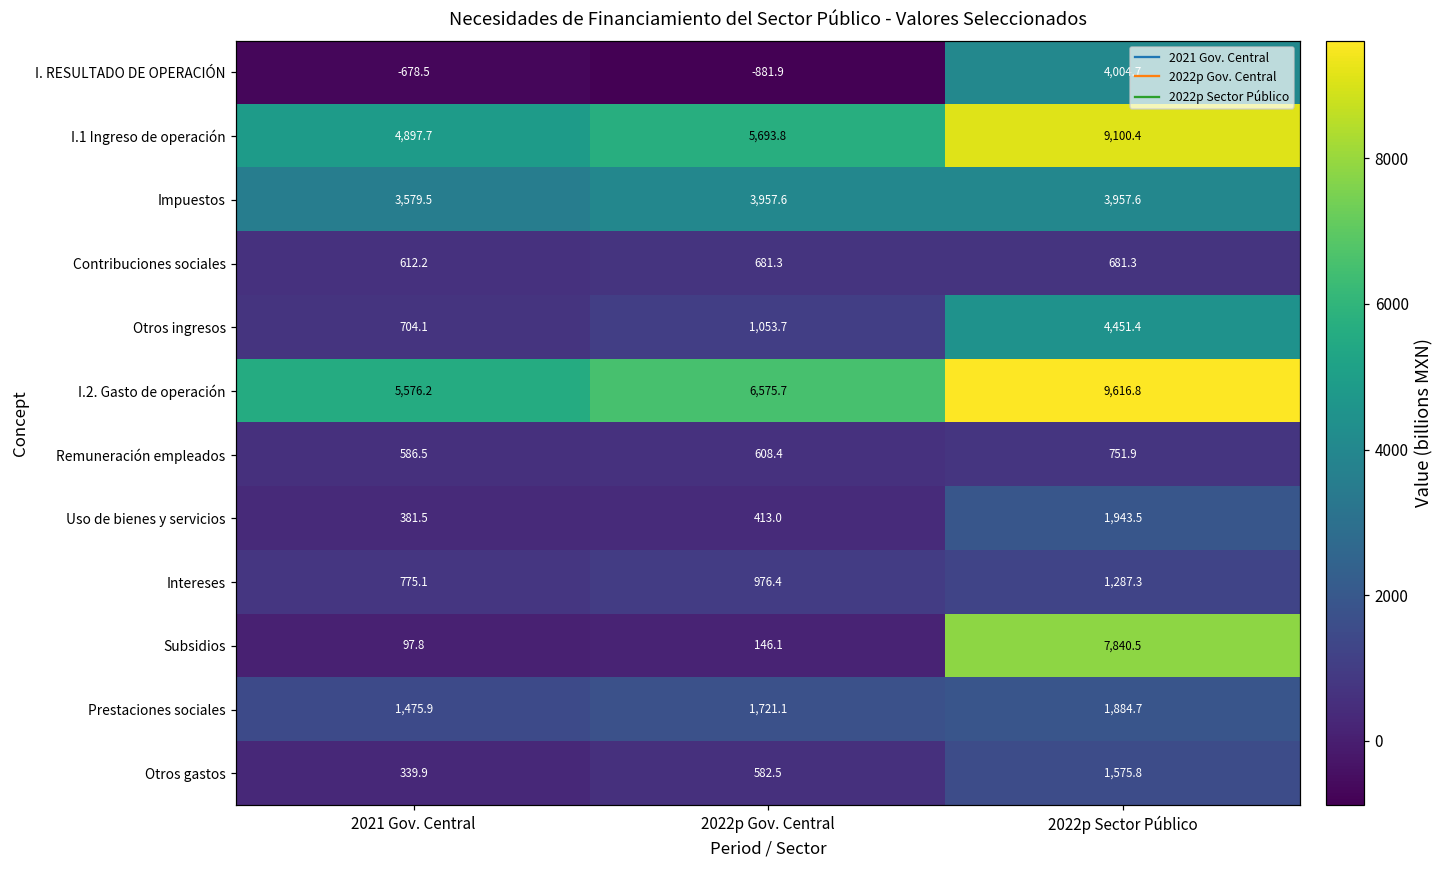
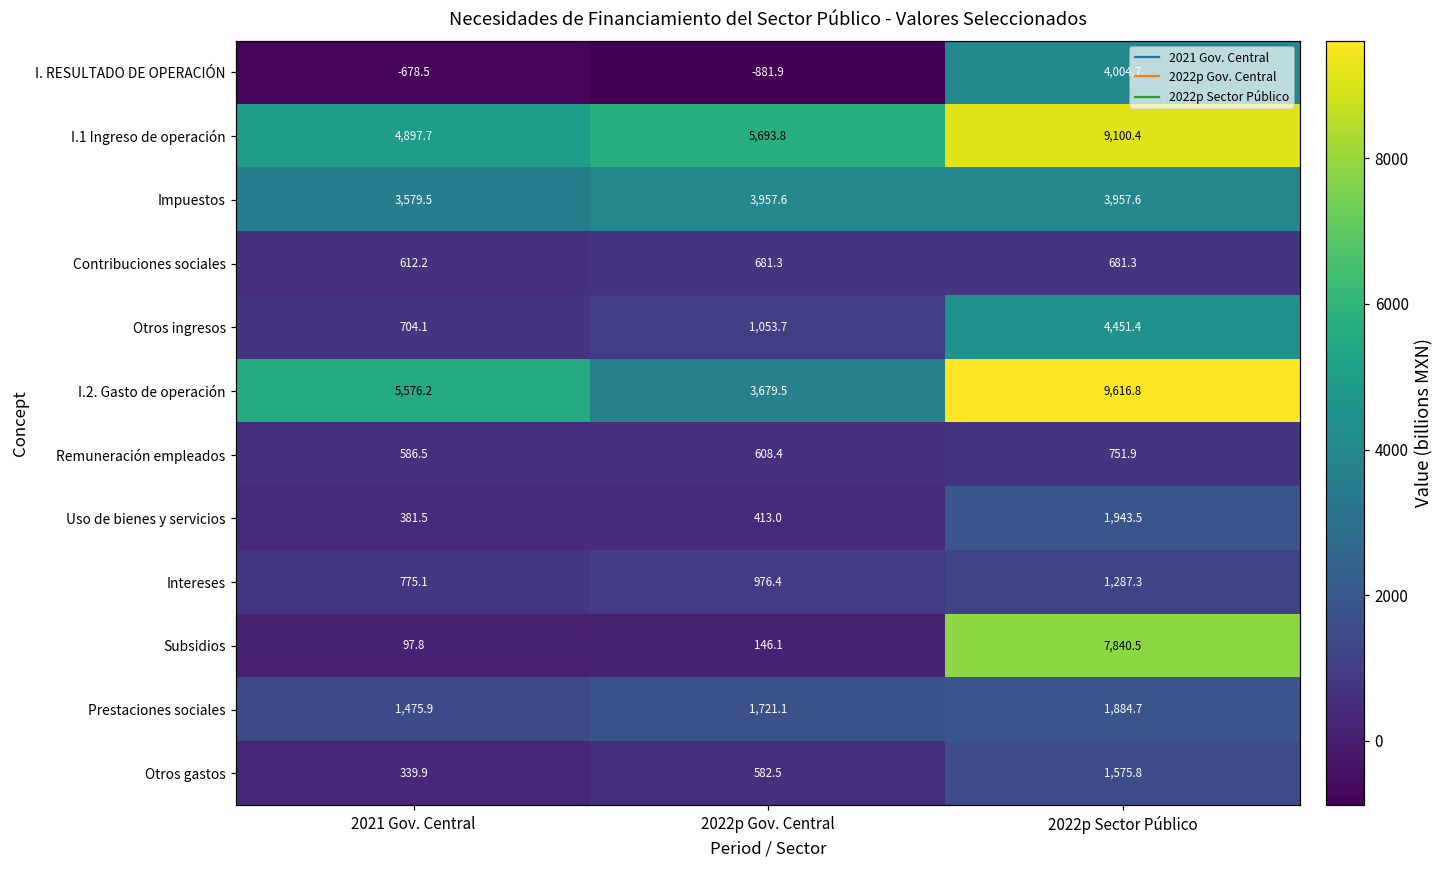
I.2. Gasto de operación, 2022p Gov. Central: 6,575.7 -> 3,679.5
